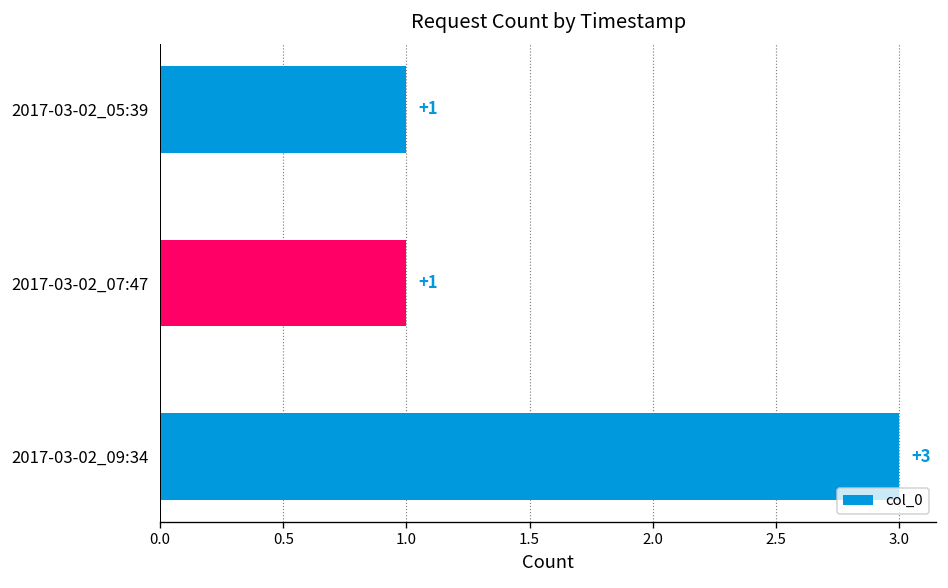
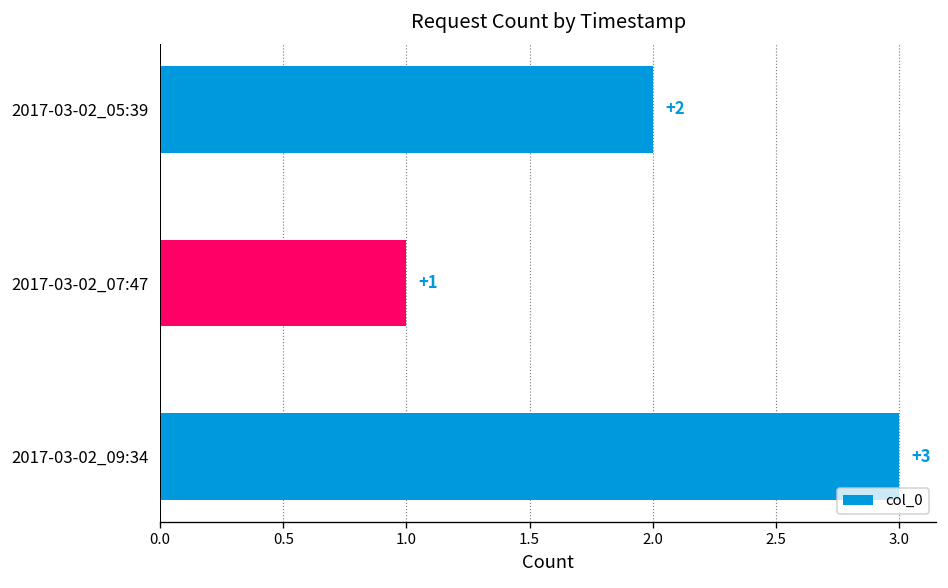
2017-03-02_05:39: +1 -> +2
